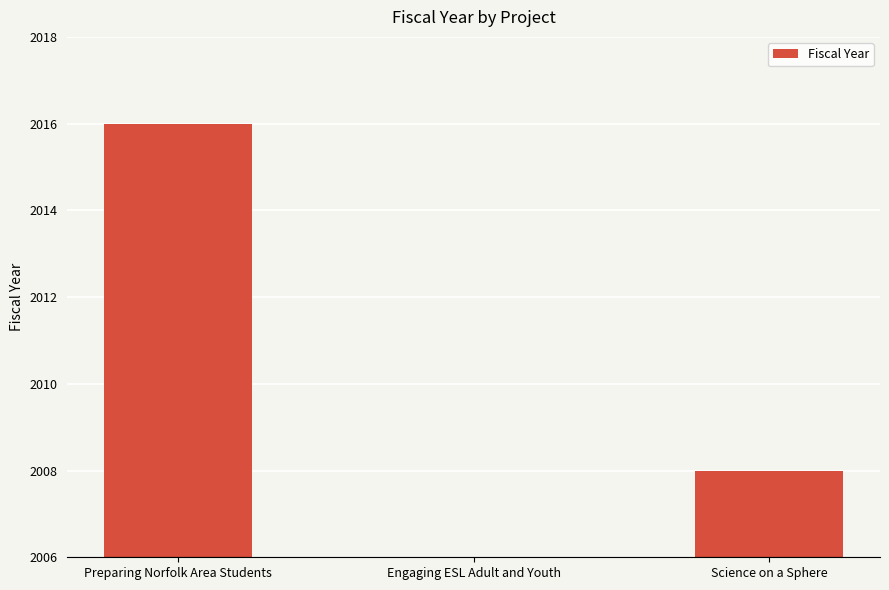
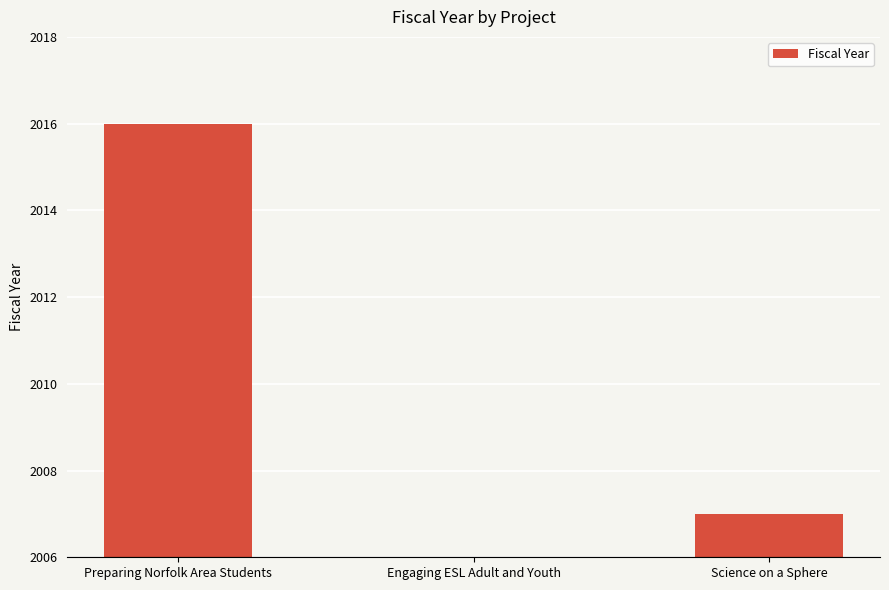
Science on a Sphere: 2008 -> 2007
